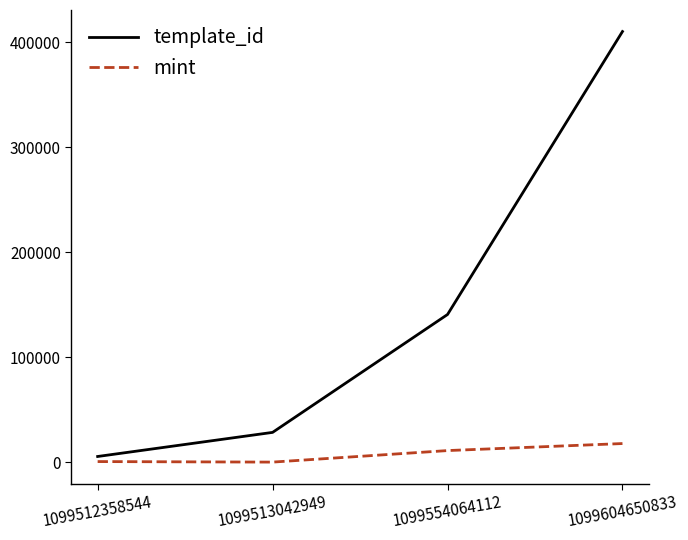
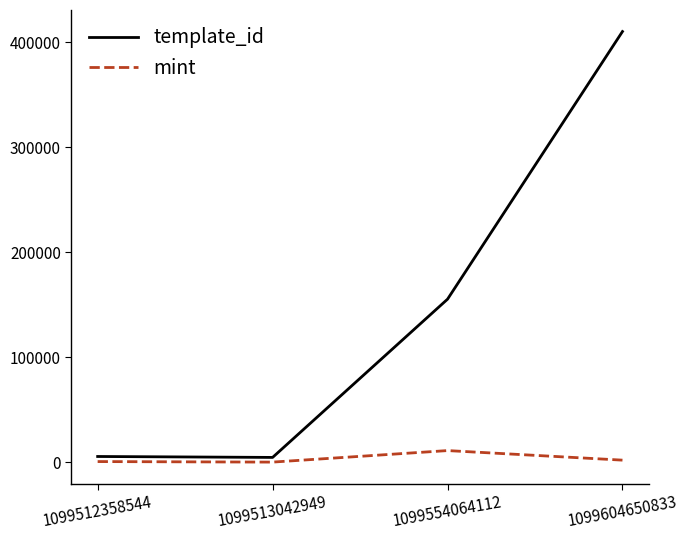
template_id, 1099513042949: 28000 -> 5000
template_id, 1099554064112: 141000 -> 155000
mint, 1099604650833: 18000 -> 2000
